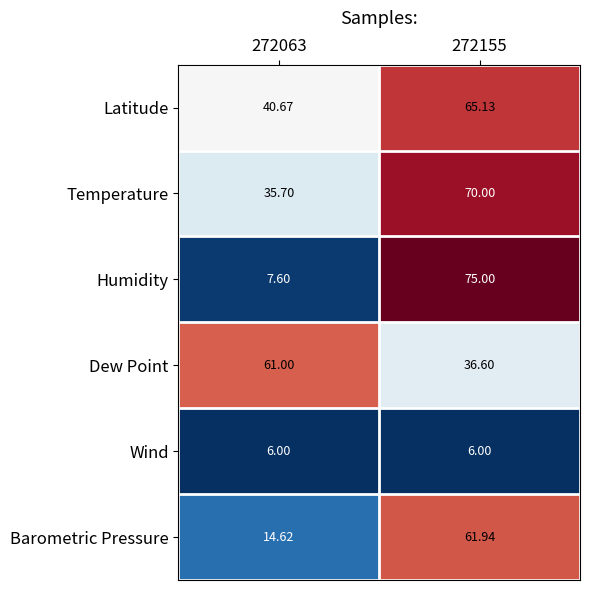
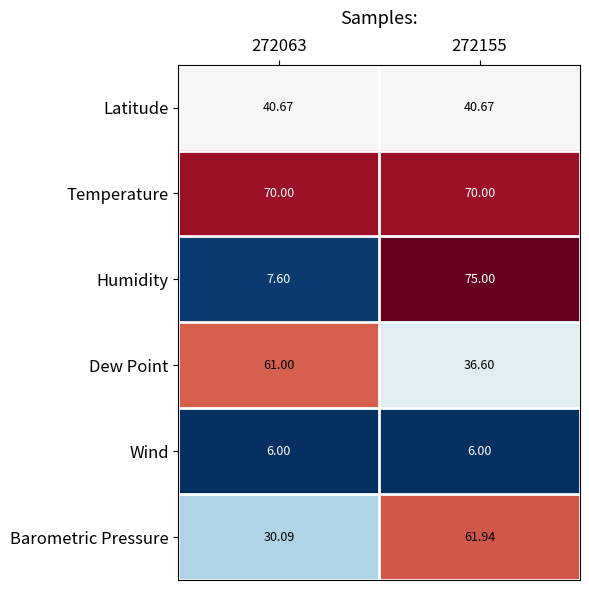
Latitude, 272155: 65.13 -> 40.67
Temperature, 272063: 35.70 -> 70.00
Barometric Pressure, 272063: 14.62 -> 30.09
